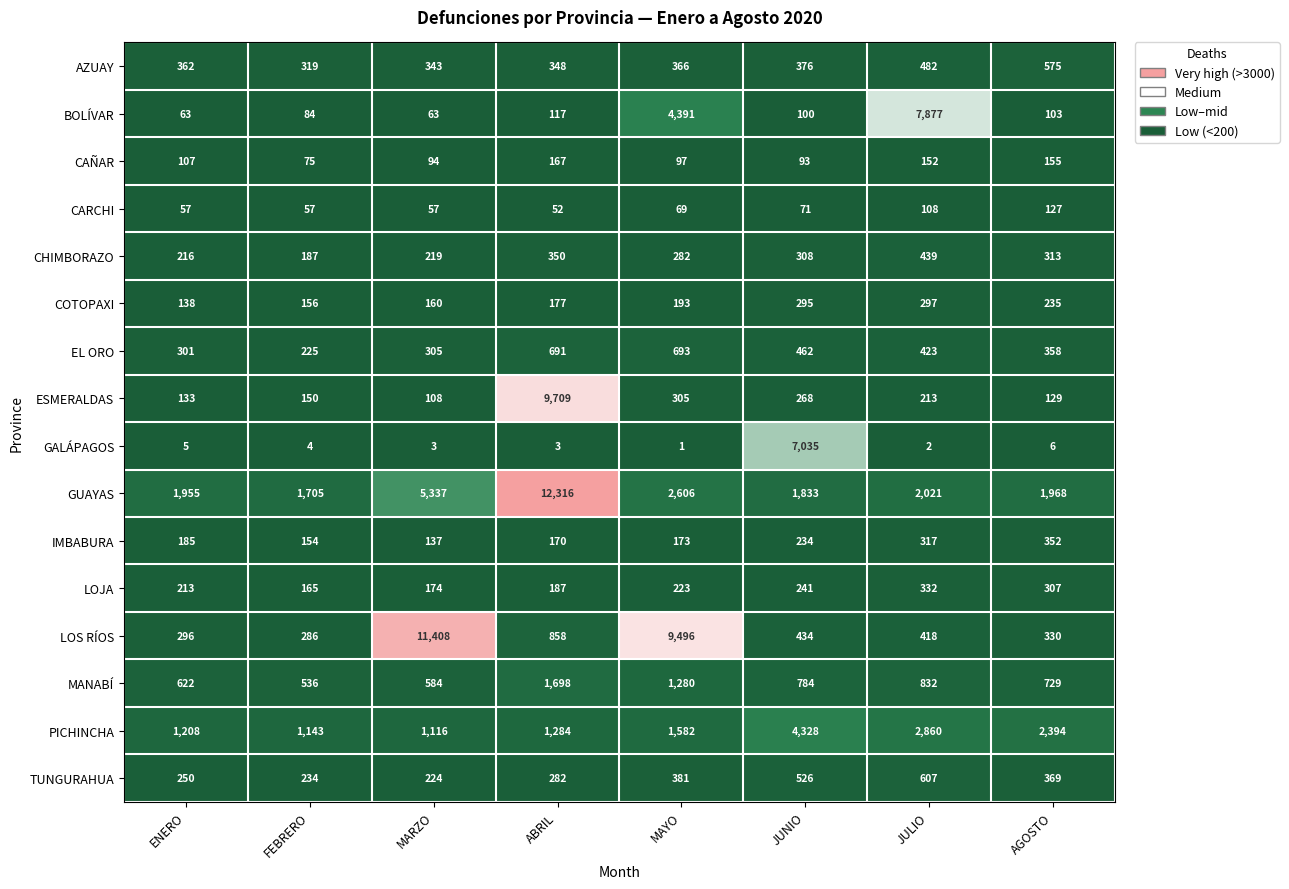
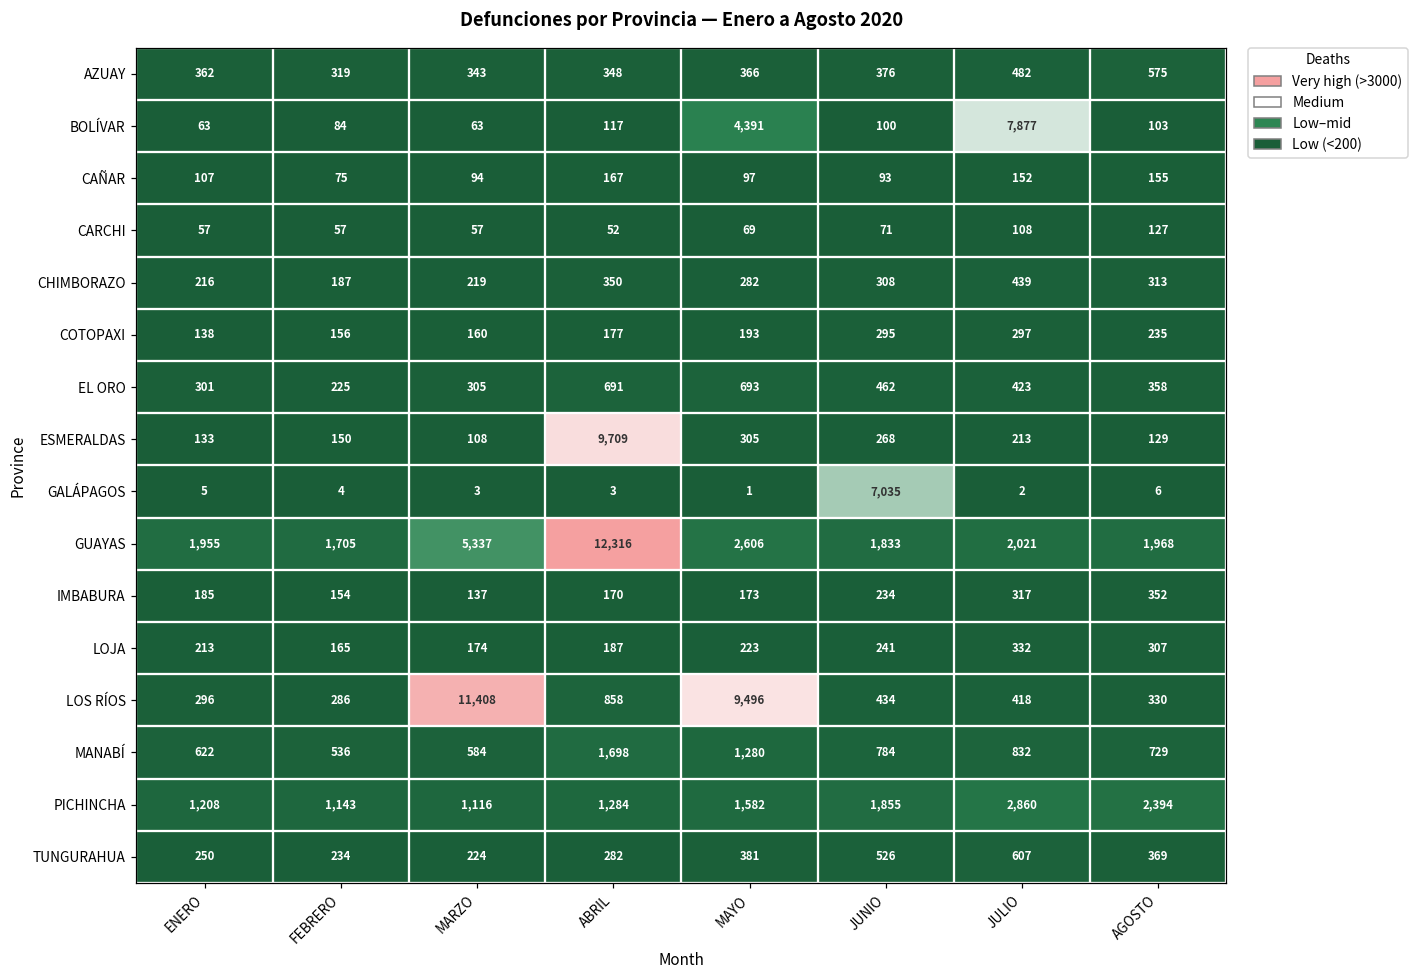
PICHINCHA, JUNIO: 4,328 -> 1,855
